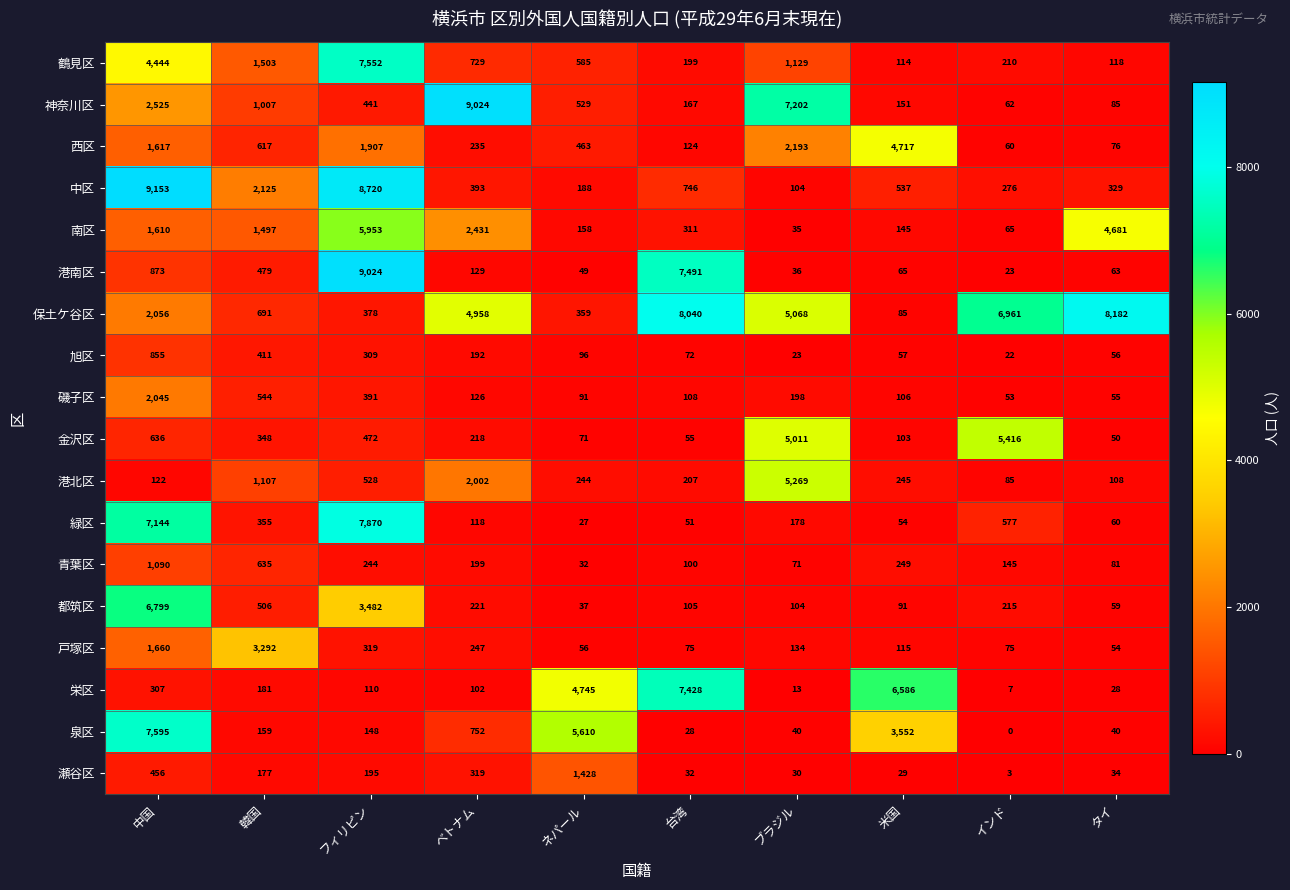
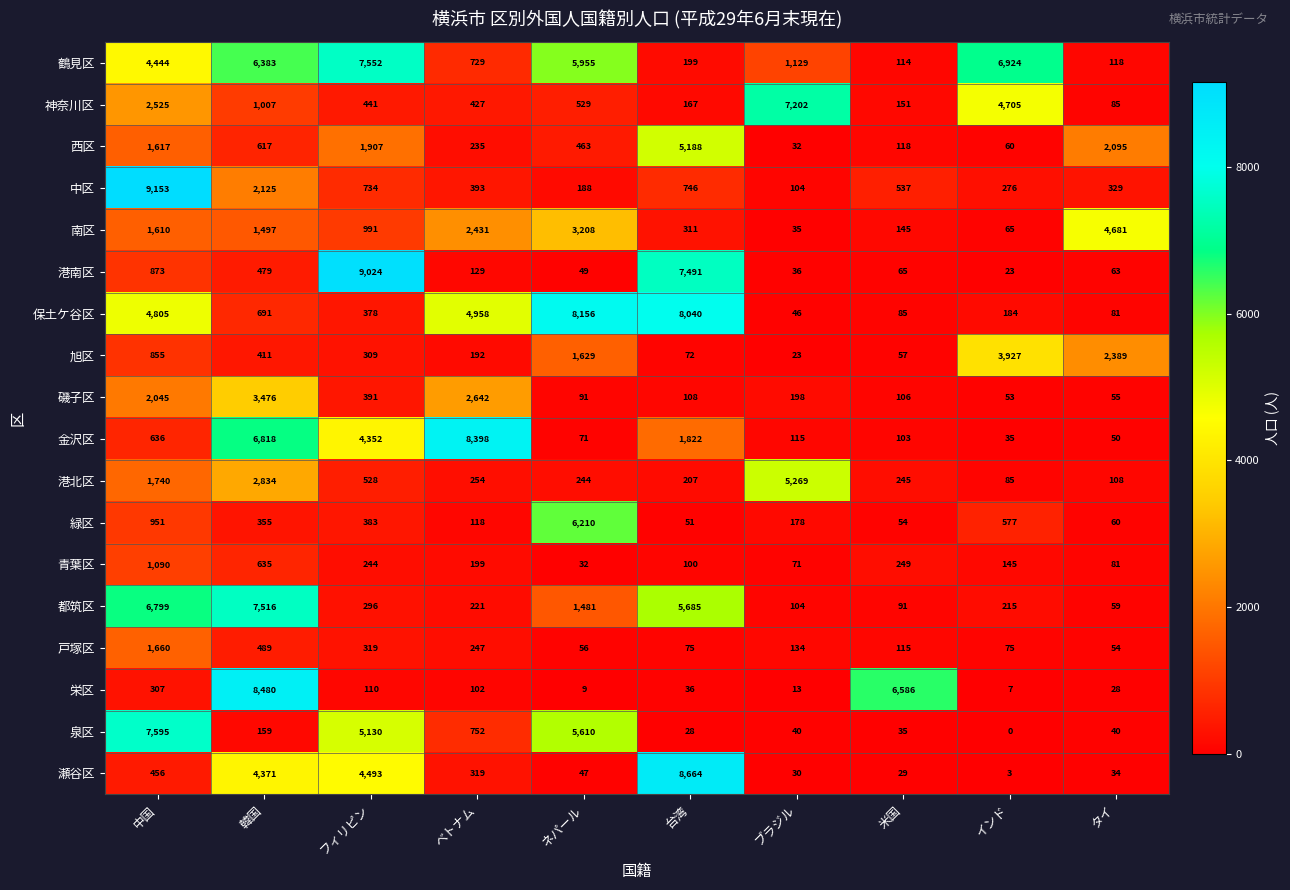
鶴見区, 韓国: 1,503 -> 6,383
鶴見区, ネパール: 585 -> 5,955
鶴見区, インド: 210 -> 6,924
神奈川区, ベトナム: 9,024 -> 427
神奈川区, インド: 62 -> 4,705
西区, 台湾: 124 -> 5,188
西区, ブラジル: 2,193 -> 32
西区, 米国: 4,717 -> 118
西区, タイ: 76 -> 2,095
中区, フィリピン: 8,720 -> 734
南区, フィリピン: 5,953 -> 991
南区, ネパール: 158 -> 3,208
保土ケ谷区, 中国: 2,056 -> 4,805
保土ケ谷区, ネパール: 359 -> 8,156
保土ケ谷区, ブラジル: 5,068 -> 46
保土ケ谷区, インド: 6,961 -> 184
保土ケ谷区, タイ: 8,182 -> 81
旭区, ネパール: 96 -> 1,629
旭区, インド: 22 -> 3,927
旭区, タイ: 56 -> 2,389
磯子区, 韓国: 544 -> 3,476
磯子区, ベトナム: 126 -> 2,642
金沢区, 韓国: 348 -> 6,818
金沢区, フィリピン: 472 -> 4,352
金沢区, ベトナム: 218 -> 8,398
金沢区, 台湾: 55 -> 1,822
金沢区, ブラジル: 5,011 -> 115
金沢区, インド: 5,416 -> 35
港北区, 中国: 122 -> 1,740
港北区, 韓国: 1,107 -> 2,834
港北区, ベトナム: 2,002 -> 254
緑区, 中国: 7,144 -> 951
緑区, フィリピン: 7,870 -> 383
緑区, ネパール: 27 -> 6,210
都筑区, 韓国: 506 -> 7,516
都筑区, フィリピン: 3,482 -> 296
都筑区, ネパール: 37 -> 1,481
都筑区, 台湾: 105 -> 5,685
戸塚区, 韓国: 3,292 -> 489
栄区, 韓国: 181 -> 8,480
栄区, ネパール: 4,745 -> 9
栄区, 台湾: 7,428 -> 36
泉区, フィリピン: 148 -> 5,130
泉区, 米国: 3,552 -> 35
瀬谷区, 韓国: 177 -> 4,371
瀬谷区, フィリピン: 195 -> 4,493
瀬谷区, ネパール: 1,428 -> 47
瀬谷区, 台湾: 32 -> 8,664
